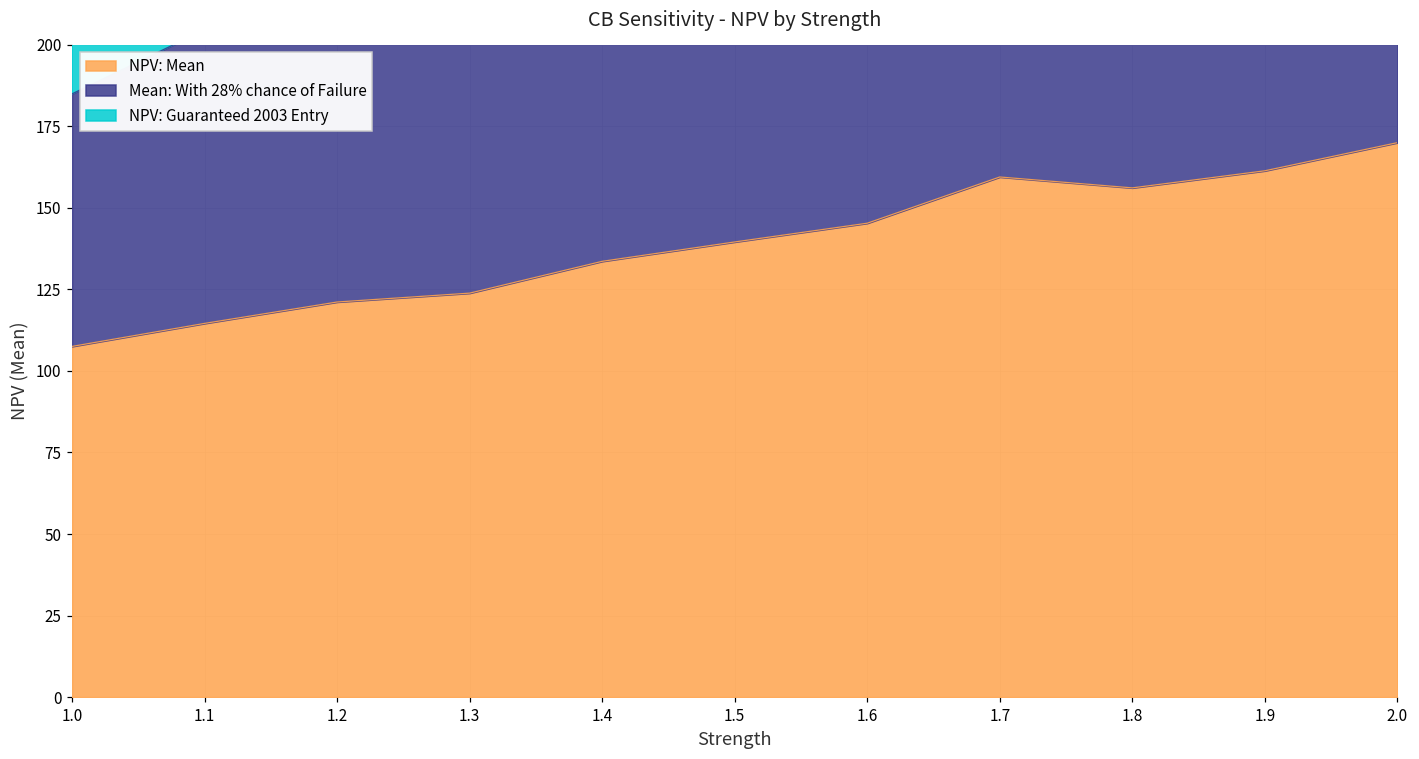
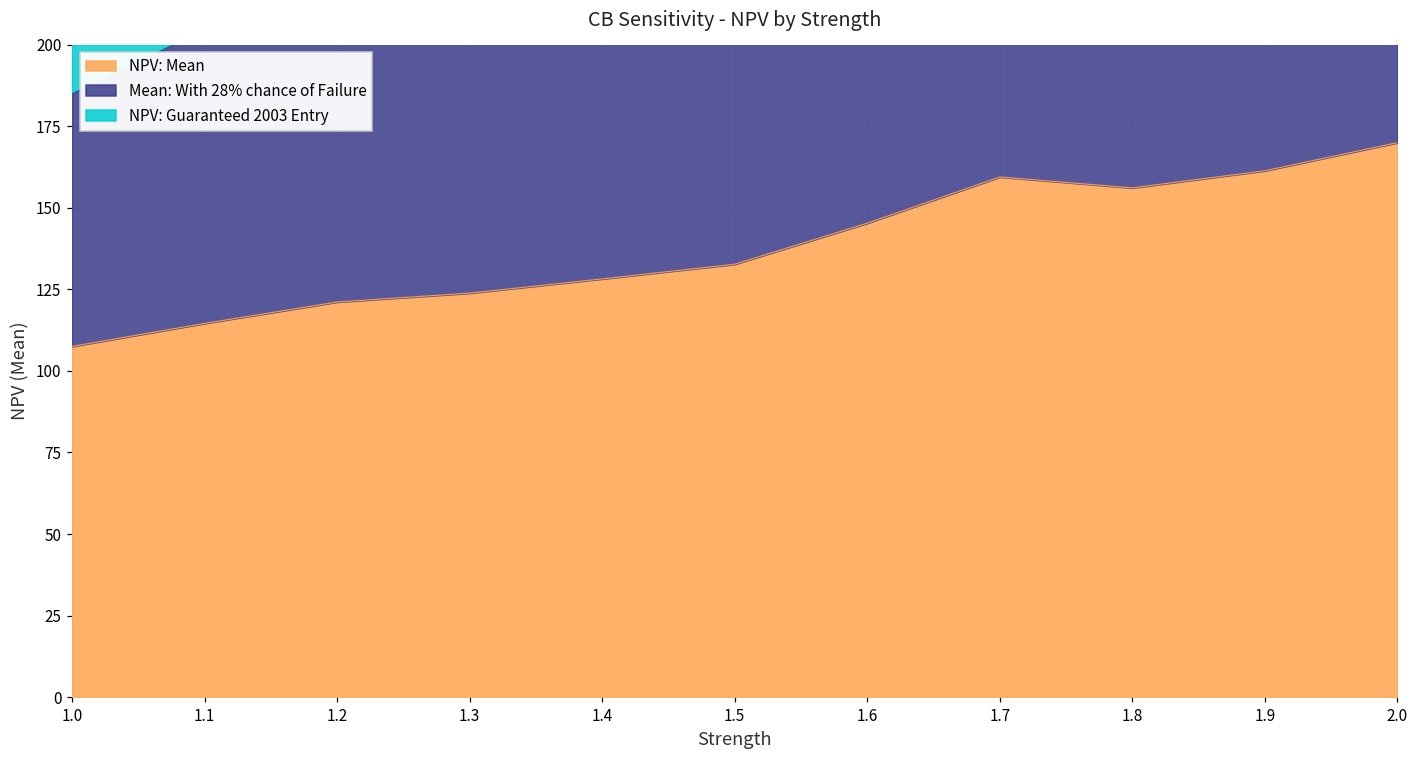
NPV: Mean, 1.4: 134 -> 128
NPV: Mean, 1.5: 140 -> 133
